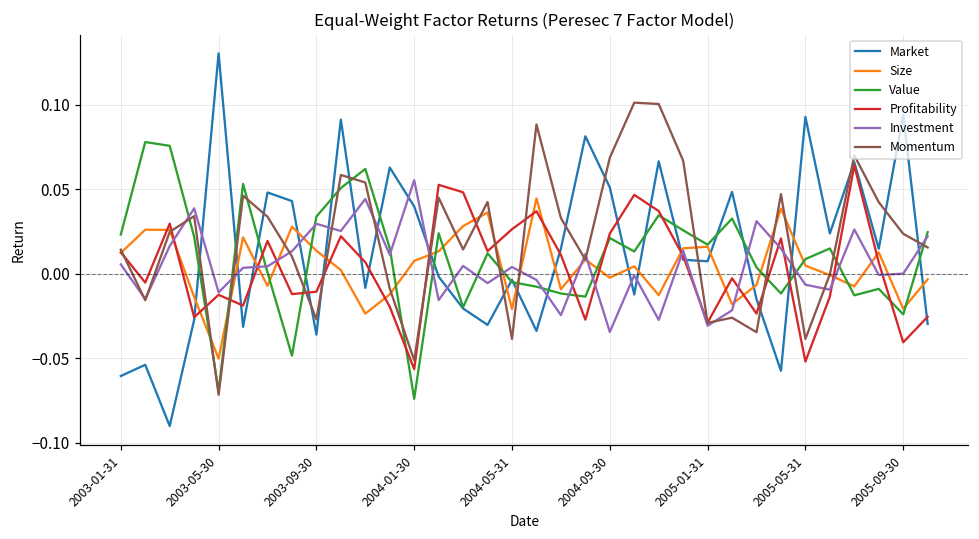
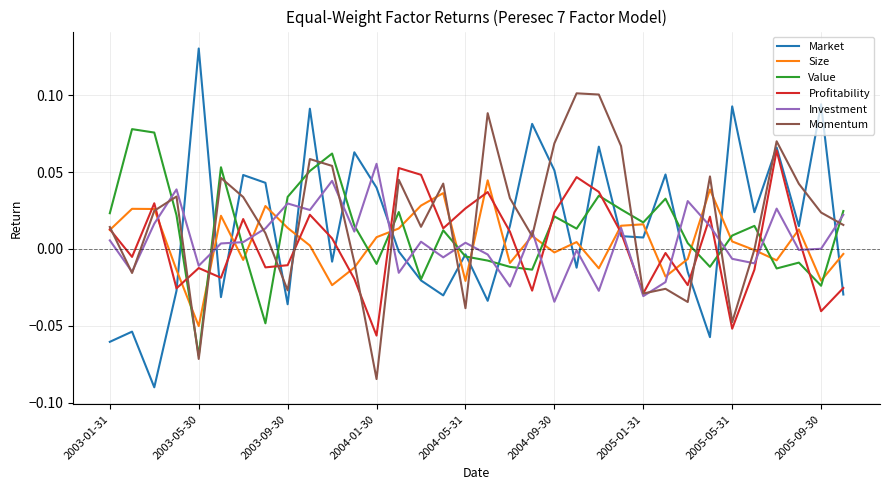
Value, 2004-01-30: -0.074 -> -0.010
Momentum, 2004-01-30: -0.051 -> -0.085
Momentum, 2005-05-31: -0.039 -> -0.048
